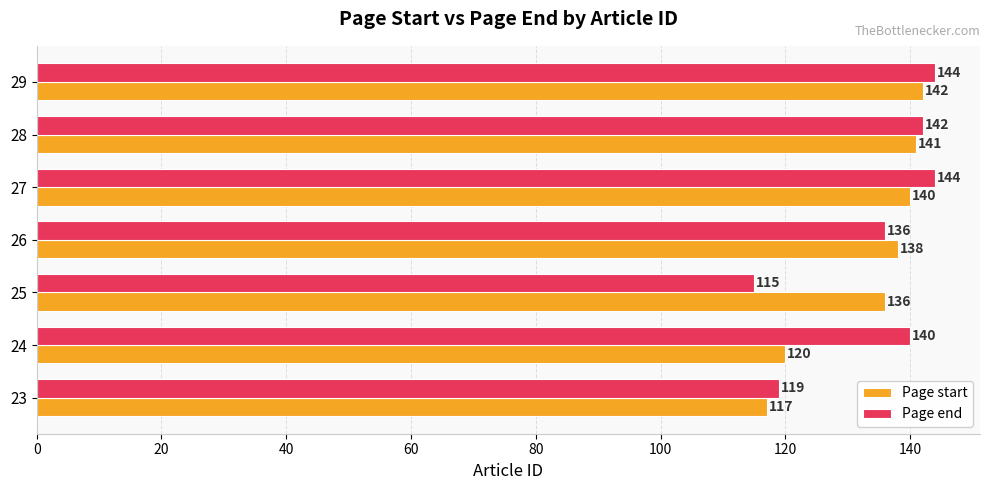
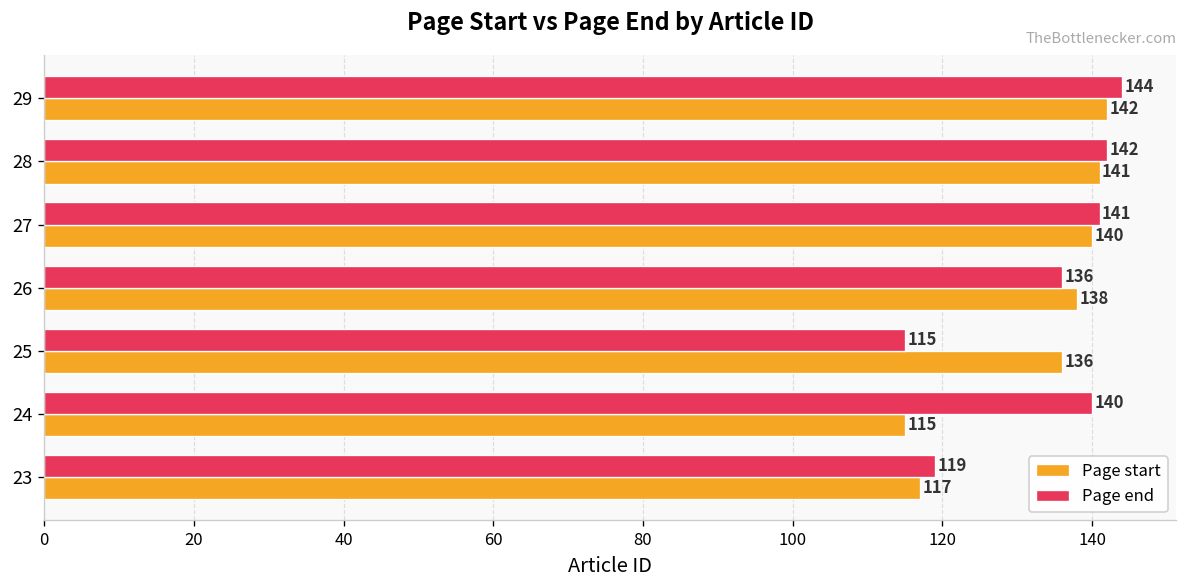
Page end, 27: 144 -> 141
Page start, 24: 120 -> 115
